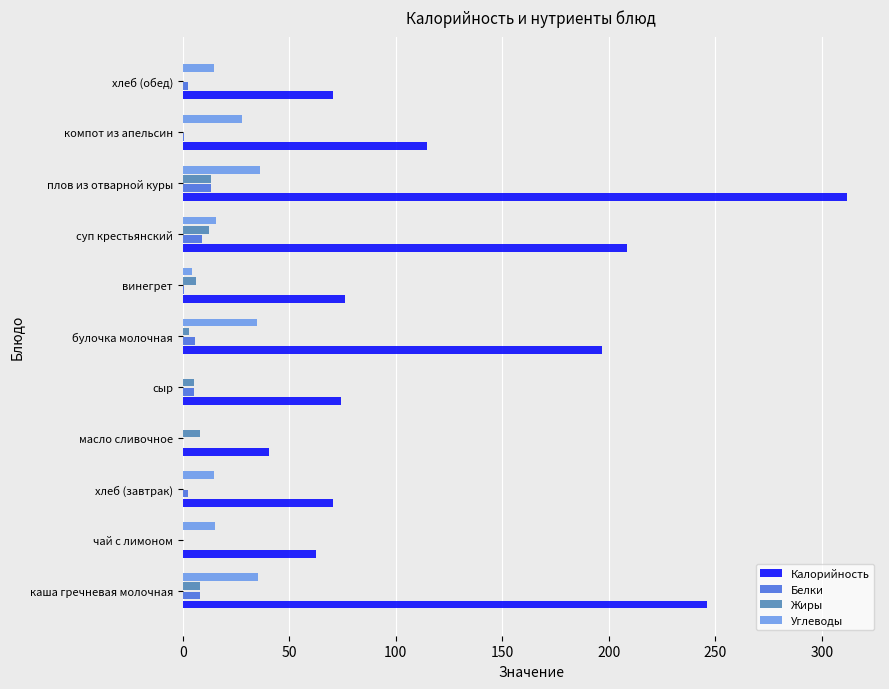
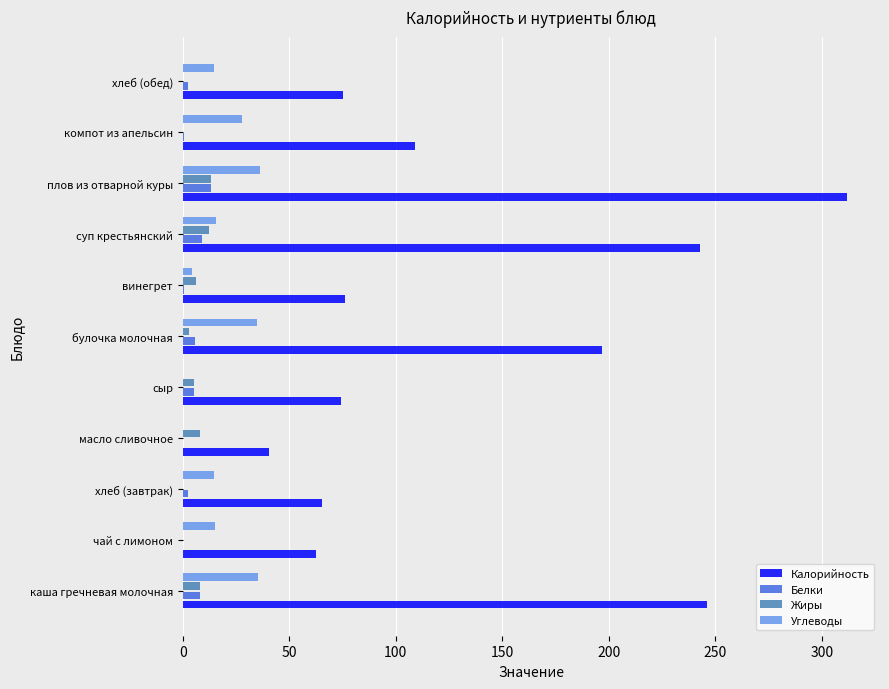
Калорийность, хлеб (обед): 71 -> 75
Калорийность, компот из апельсин: 115 -> 109
Калорийность, суп крестьянский: 209 -> 243
Калорийность, хлеб (завтрак): 71 -> 65
